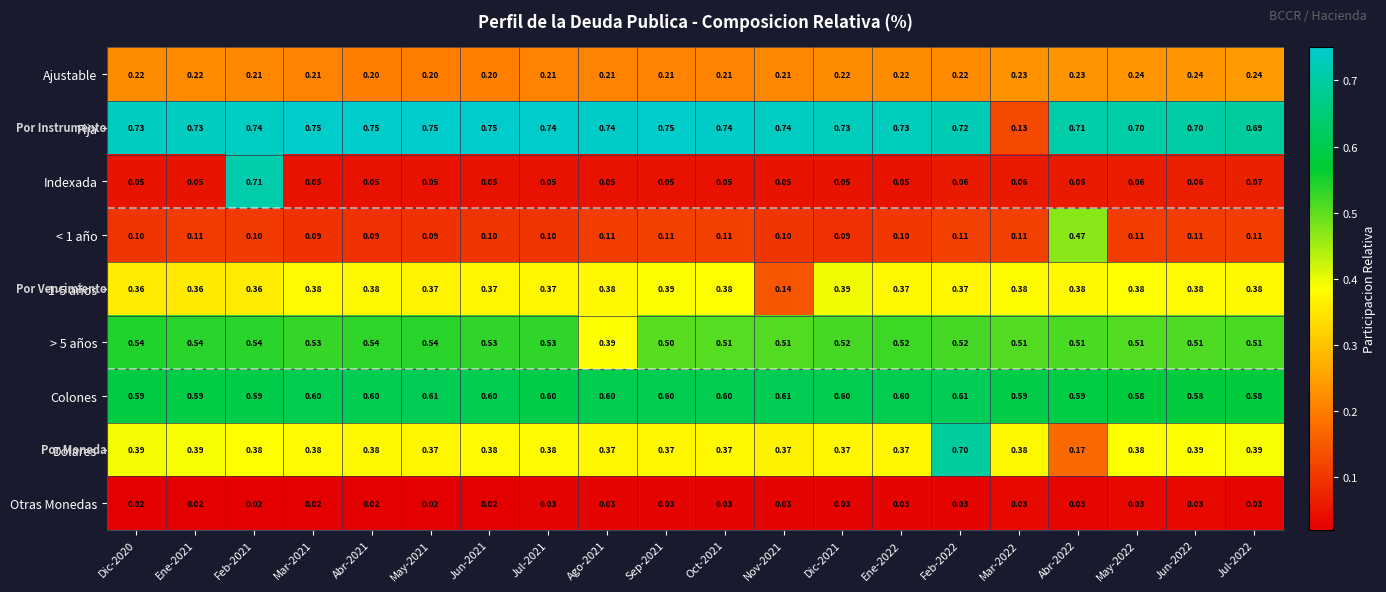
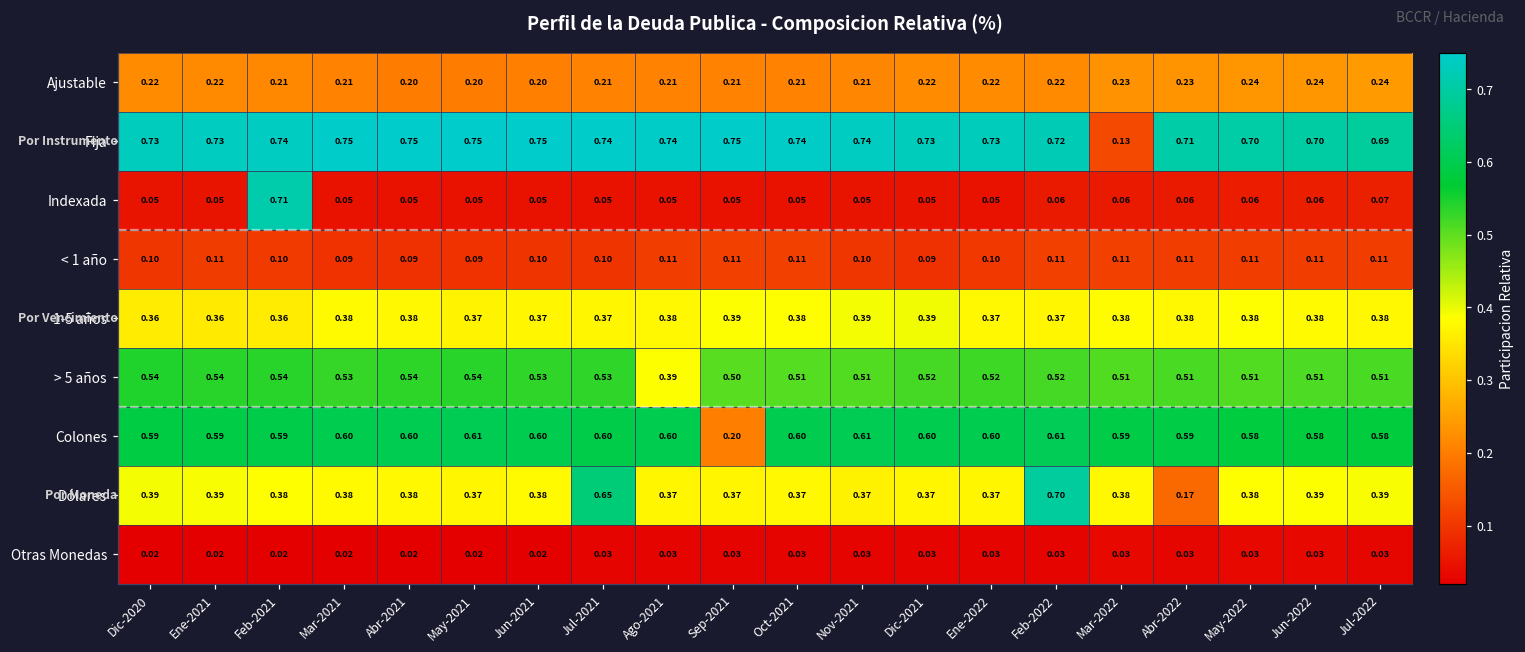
< 1 año, Abr-2022: 0.47 -> 0.11
1-5 años, Nov-2021: 0.14 -> 0.39
Colones, Sep-2021: 0.60 -> 0.20
Dólares, Jul-2021: 0.38 -> 0.65
